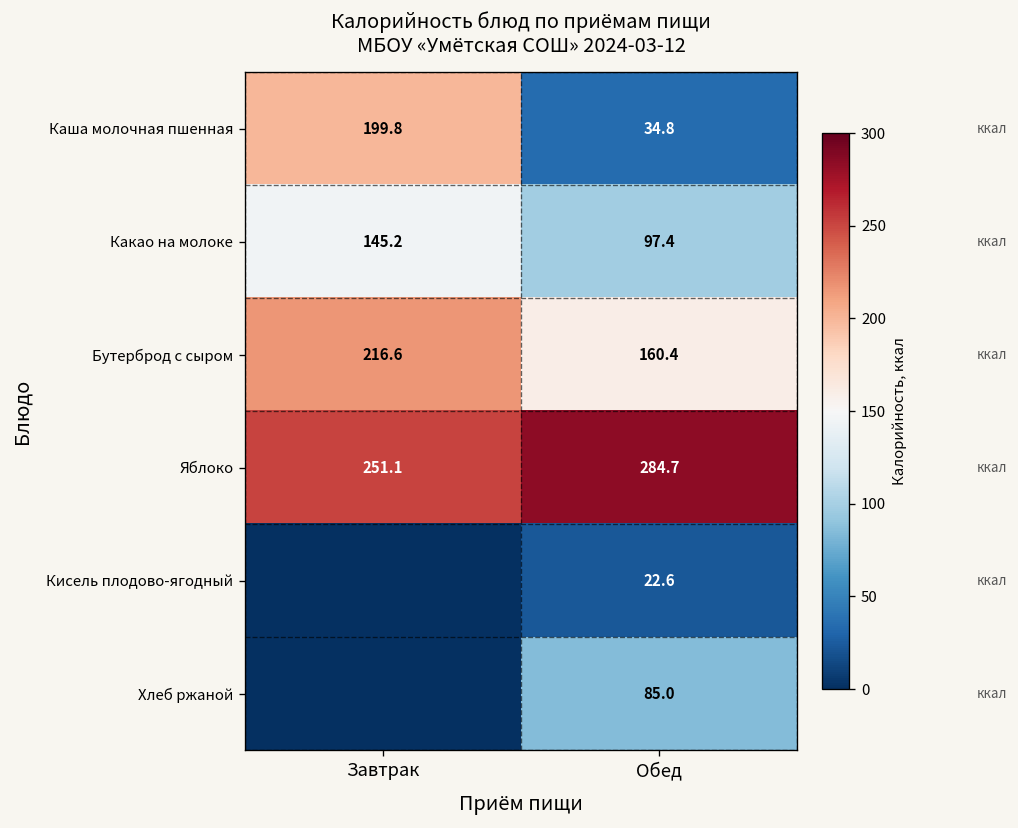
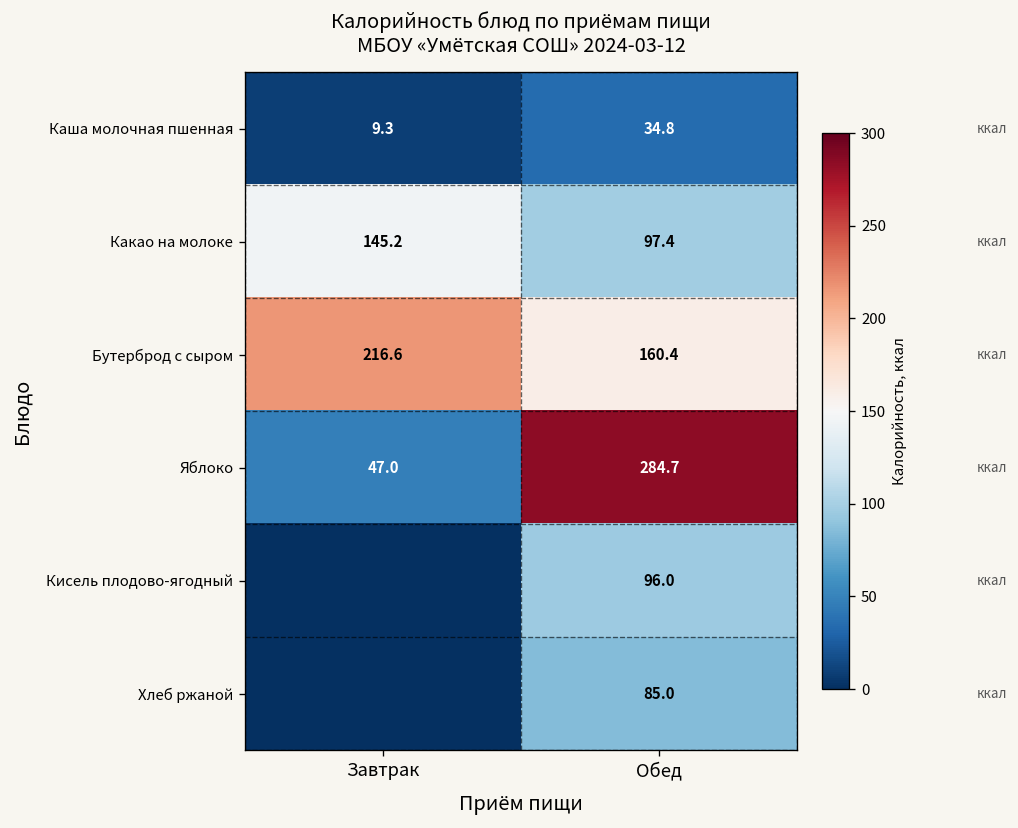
Каша молочная пшенная, Завтрак: 199.8 -> 9.3
Яблоко, Завтрак: 251.1 -> 47.0
Кисель плодово-ягодный, Обед: 22.6 -> 96.0
